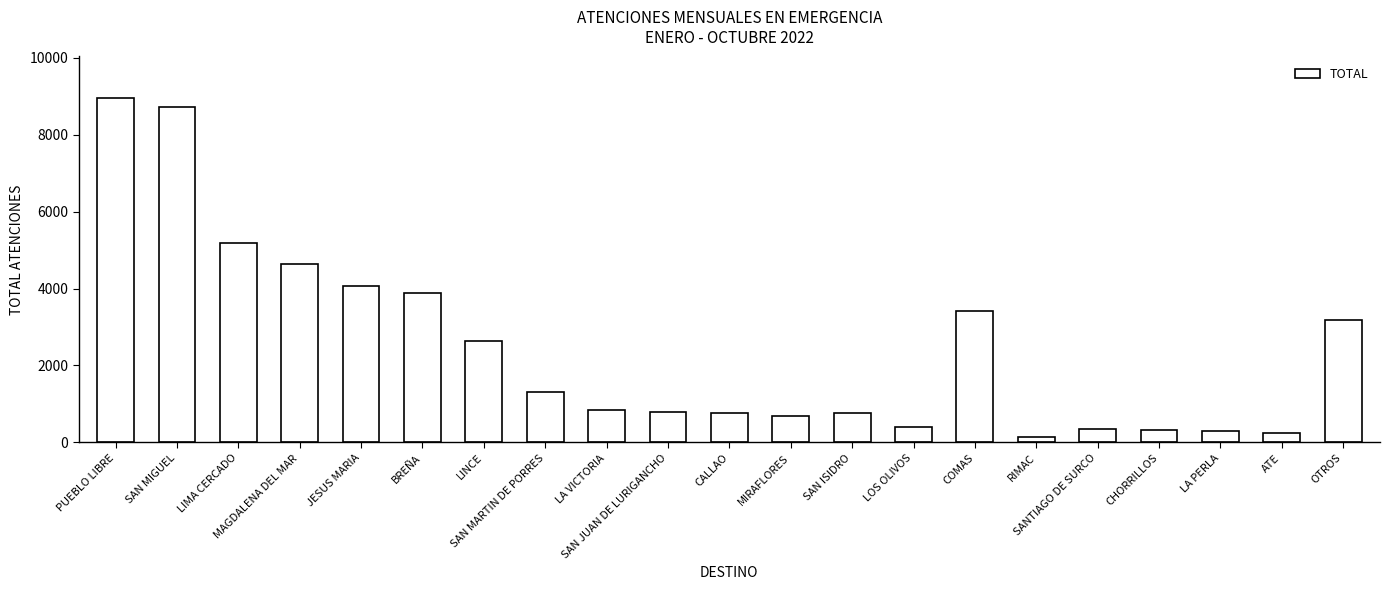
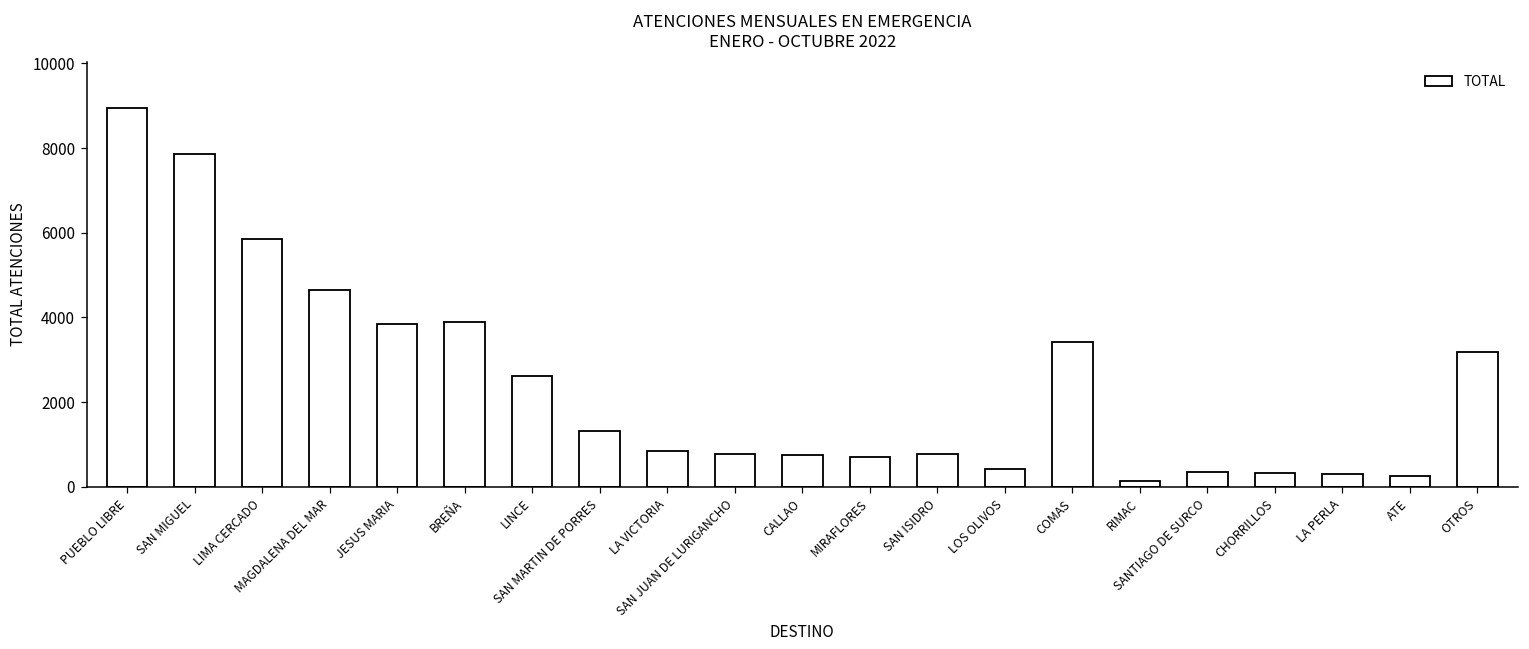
SAN MIGUEL: 8700 -> 7900
LIMA CERCADO: 5200 -> 5800
JESUS MARIA: 4100 -> 3800
